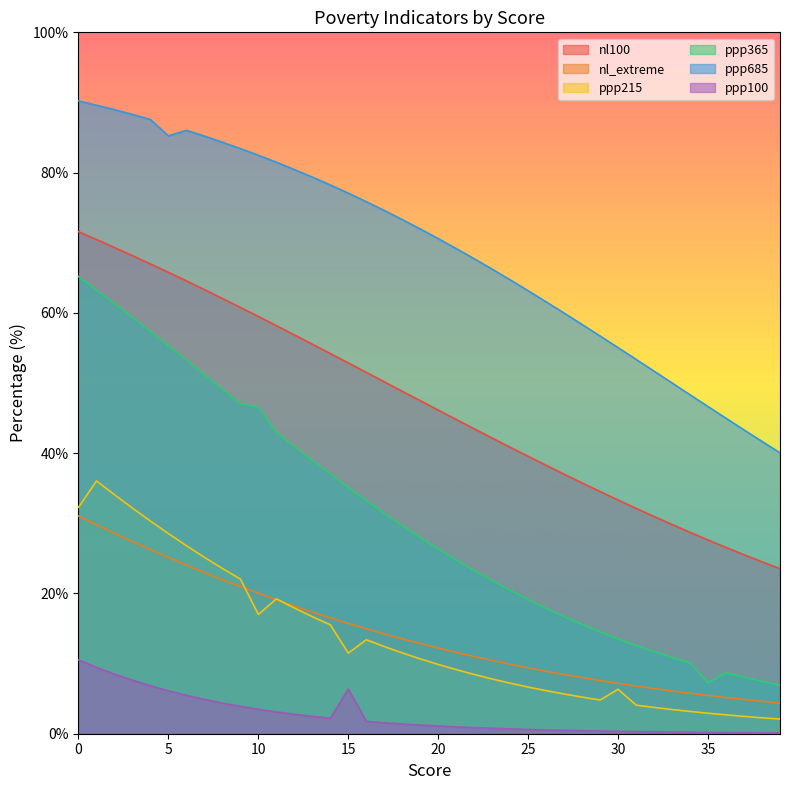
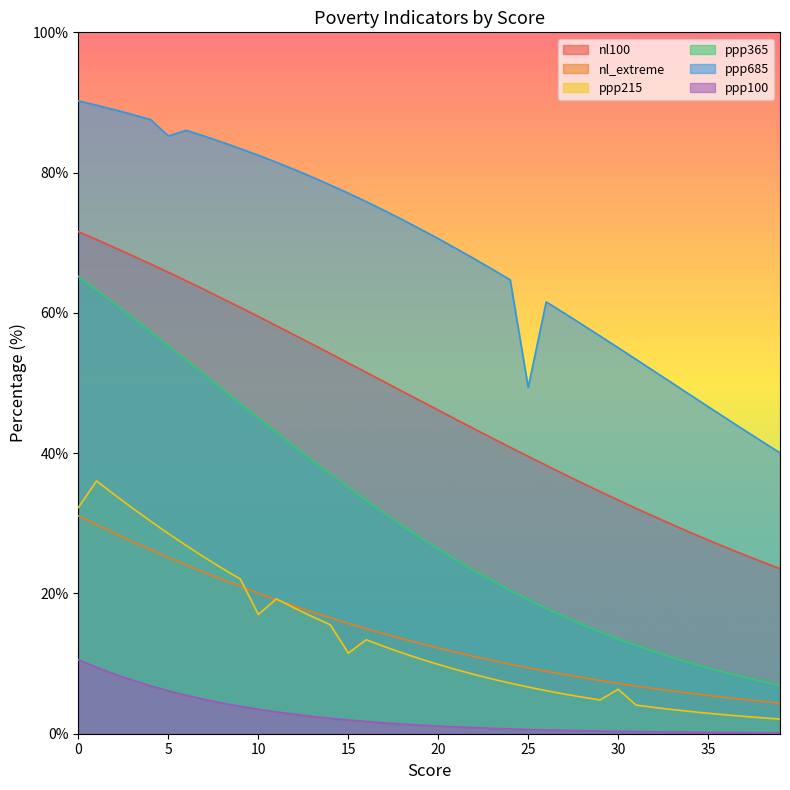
ppp365, 10: 47% -> 45%
ppp100, 15: 6% -> 2%
ppp685, 25: 63% -> 49%
ppp365, 35: 7% -> 9%
